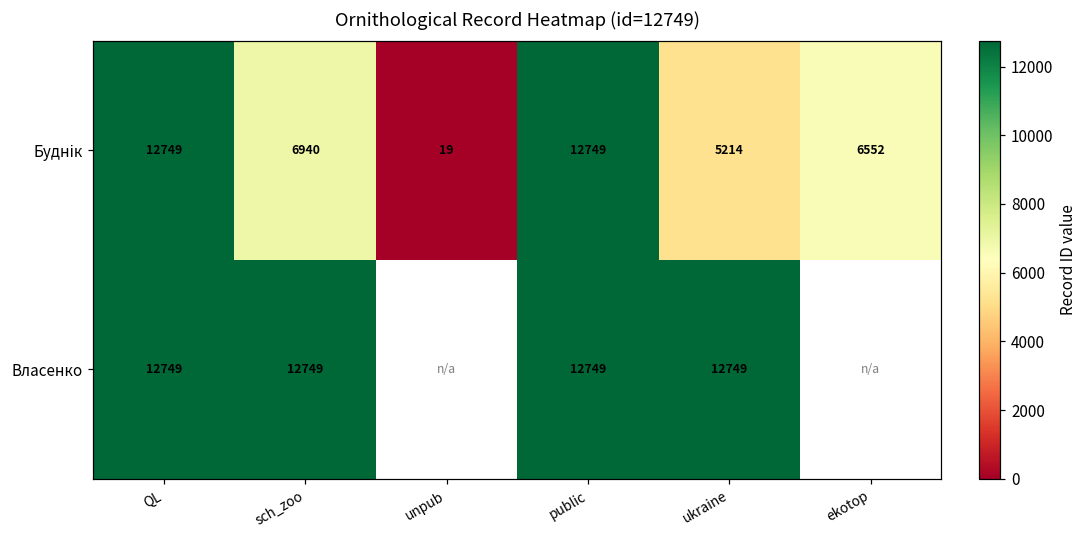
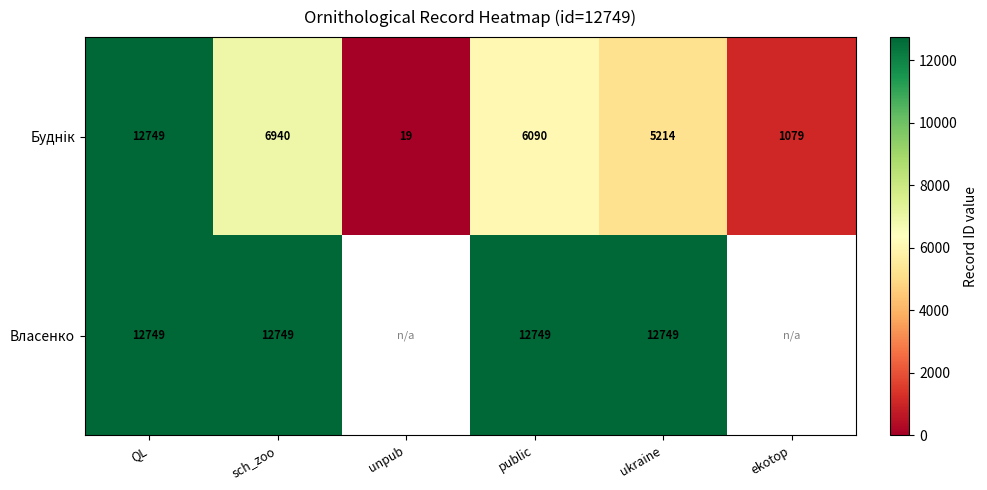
Буднік, public: 12749 -> 6090
Буднік, ekotop: 6552 -> 1079
